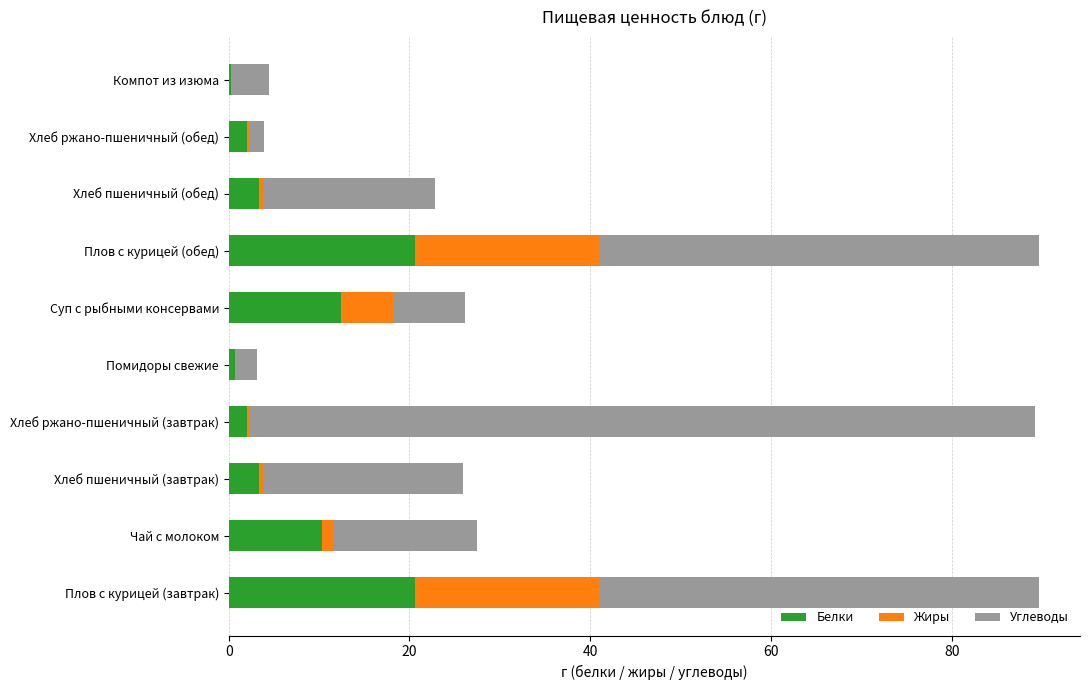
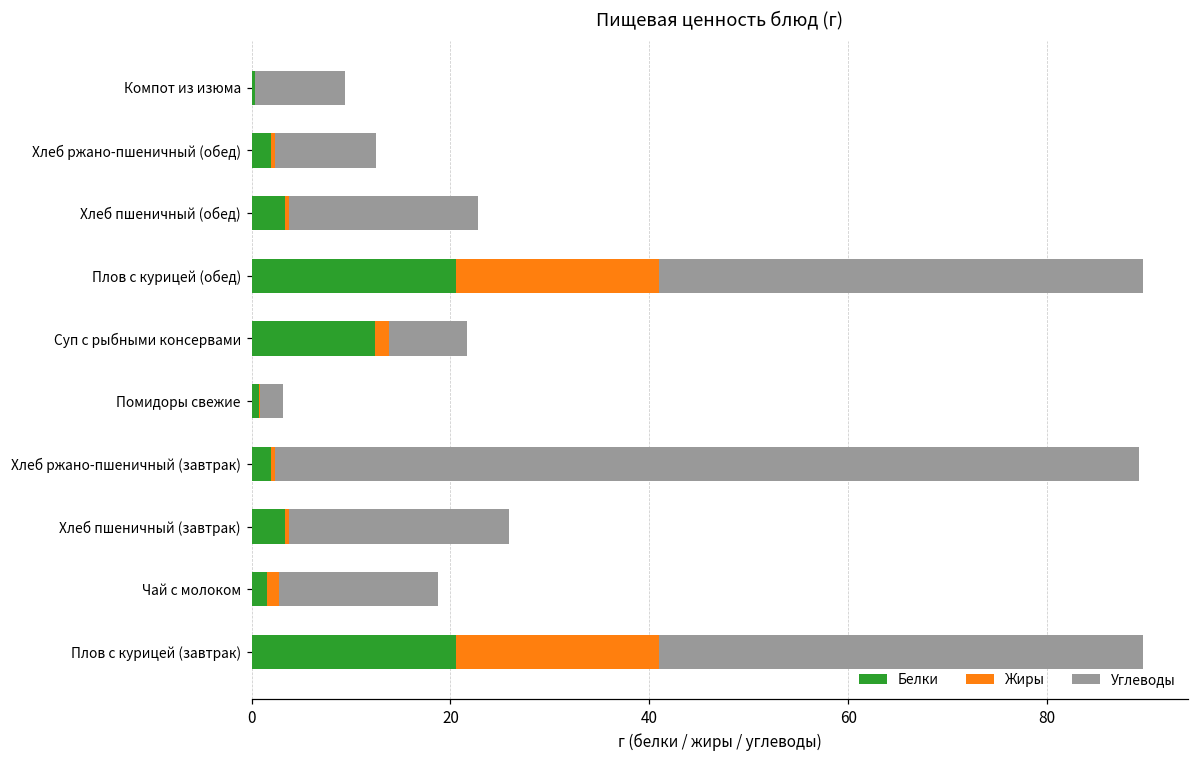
Углеводы, Компот из изюма: 4 -> 9
Углеводы, Хлеб ржано-пшеничный (обед): 2 -> 10
Жиры, Суп с рыбными консервами: 6 -> 1
Белки, Чай с молоком: 10 -> 2
